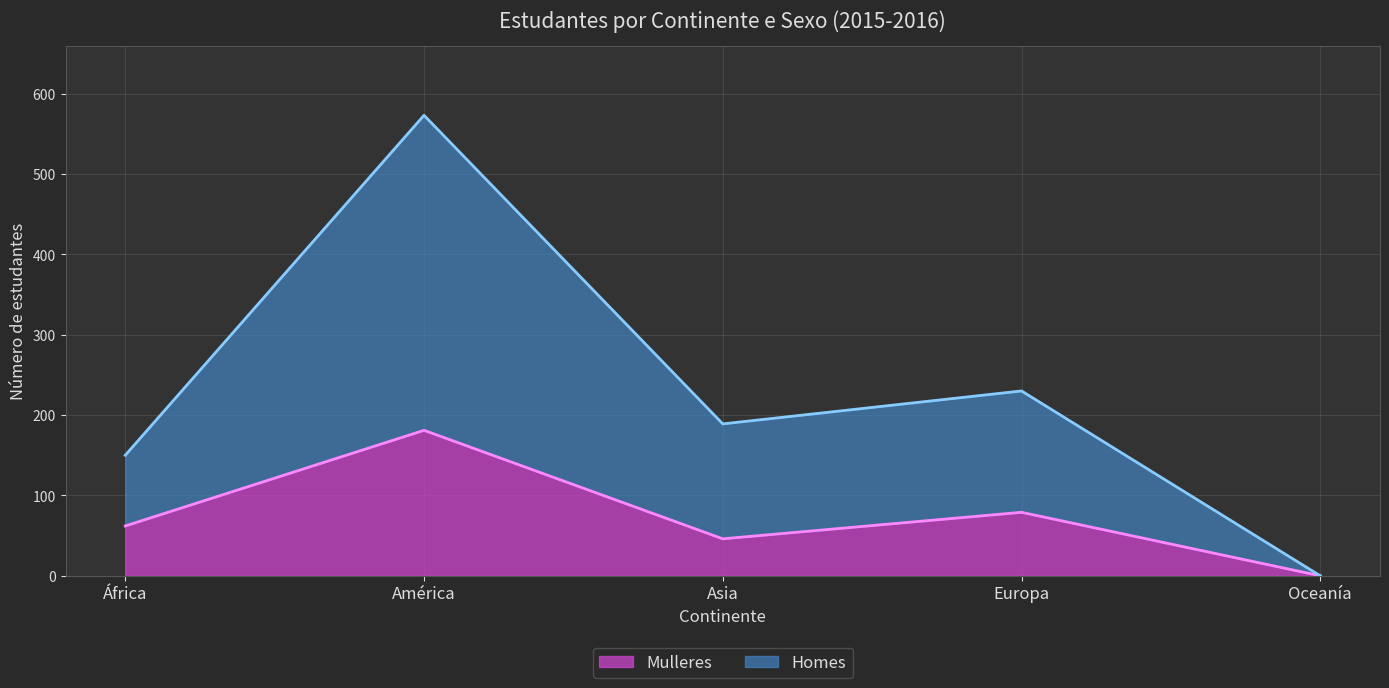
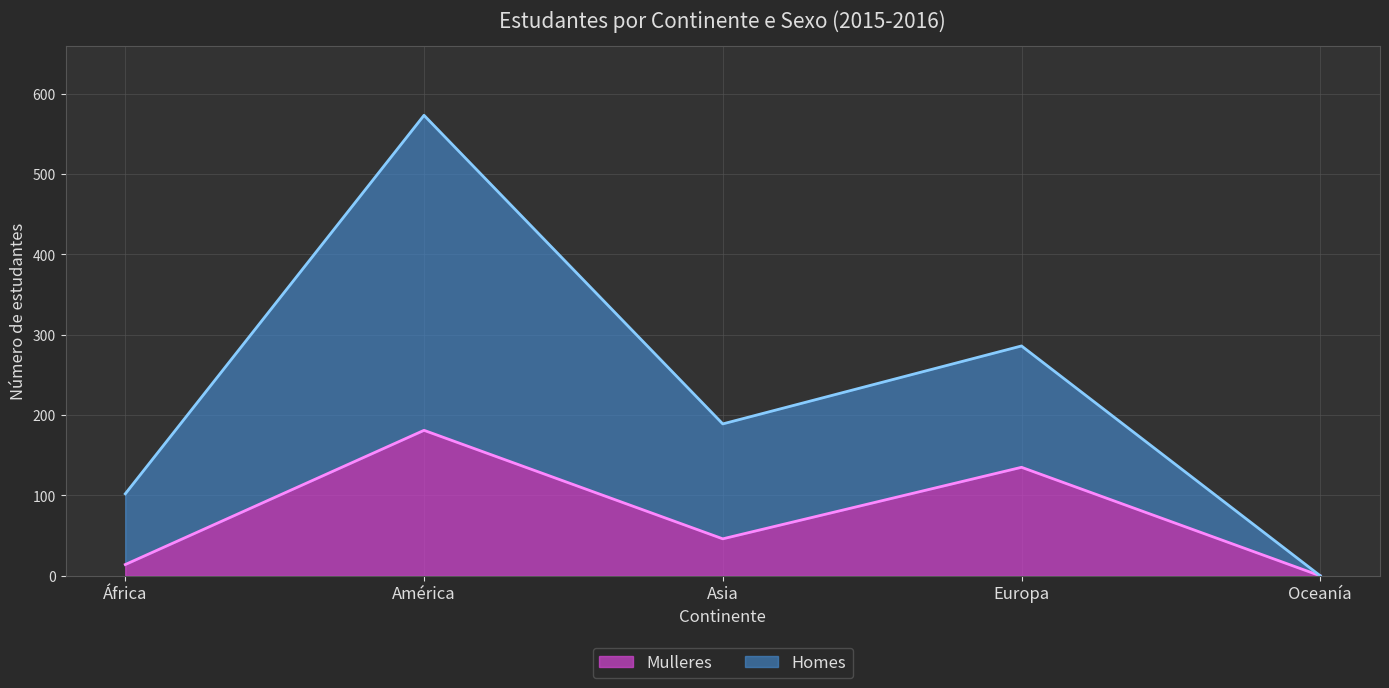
Mulleres, África: 60 -> 10
Mulleres, Europa: 80 -> 140
